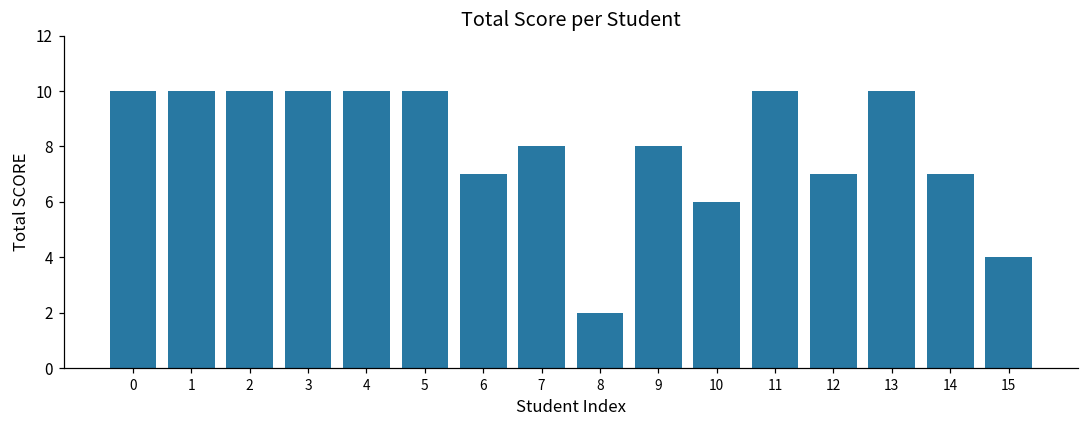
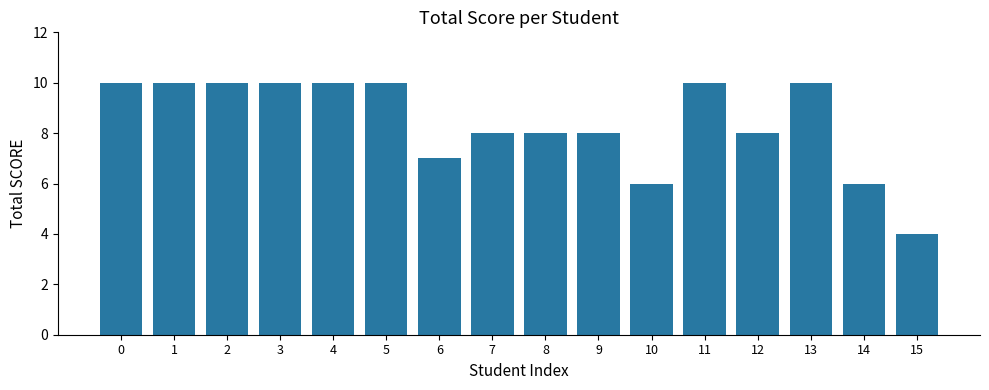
8: 2 -> 8
12: 7 -> 8
14: 7 -> 6
